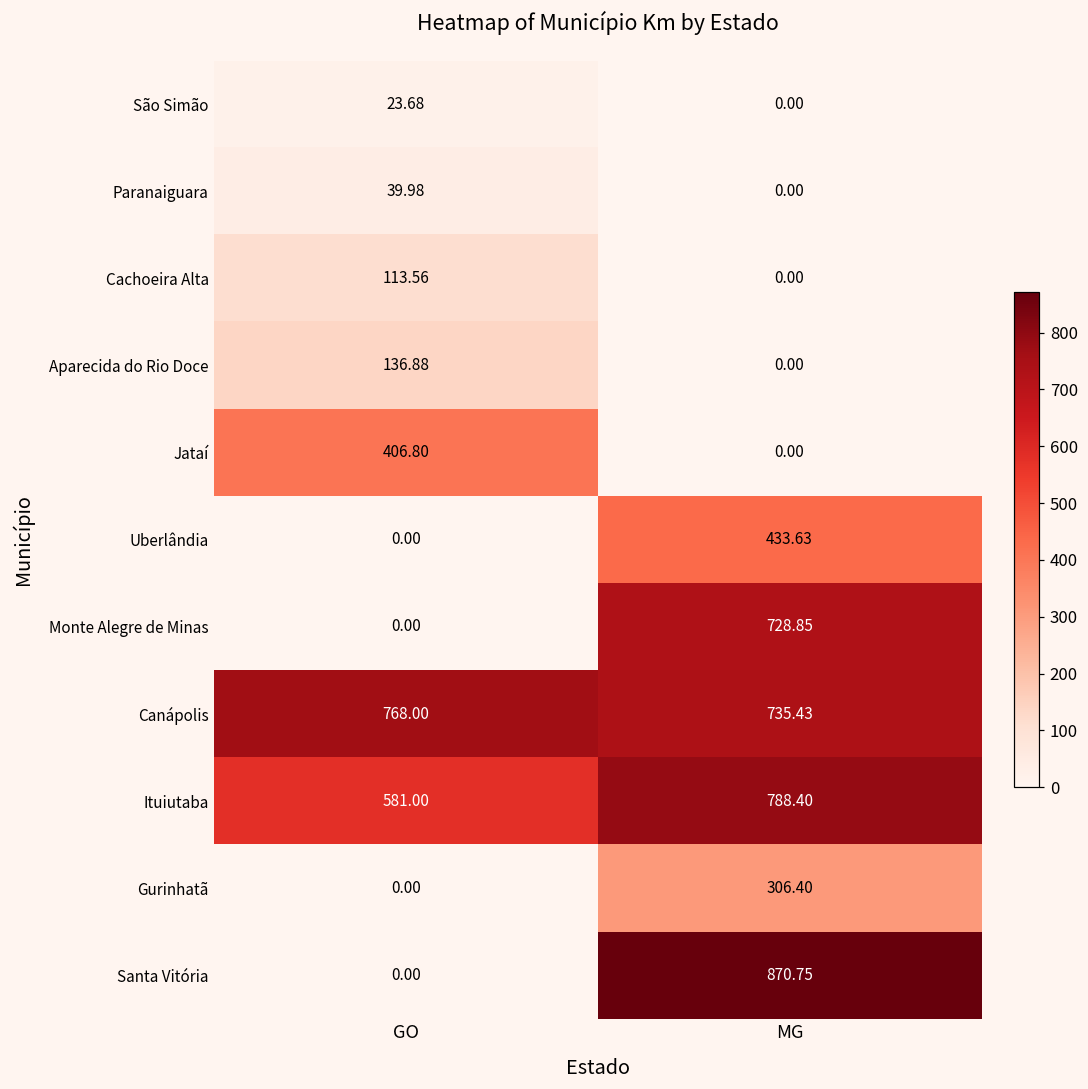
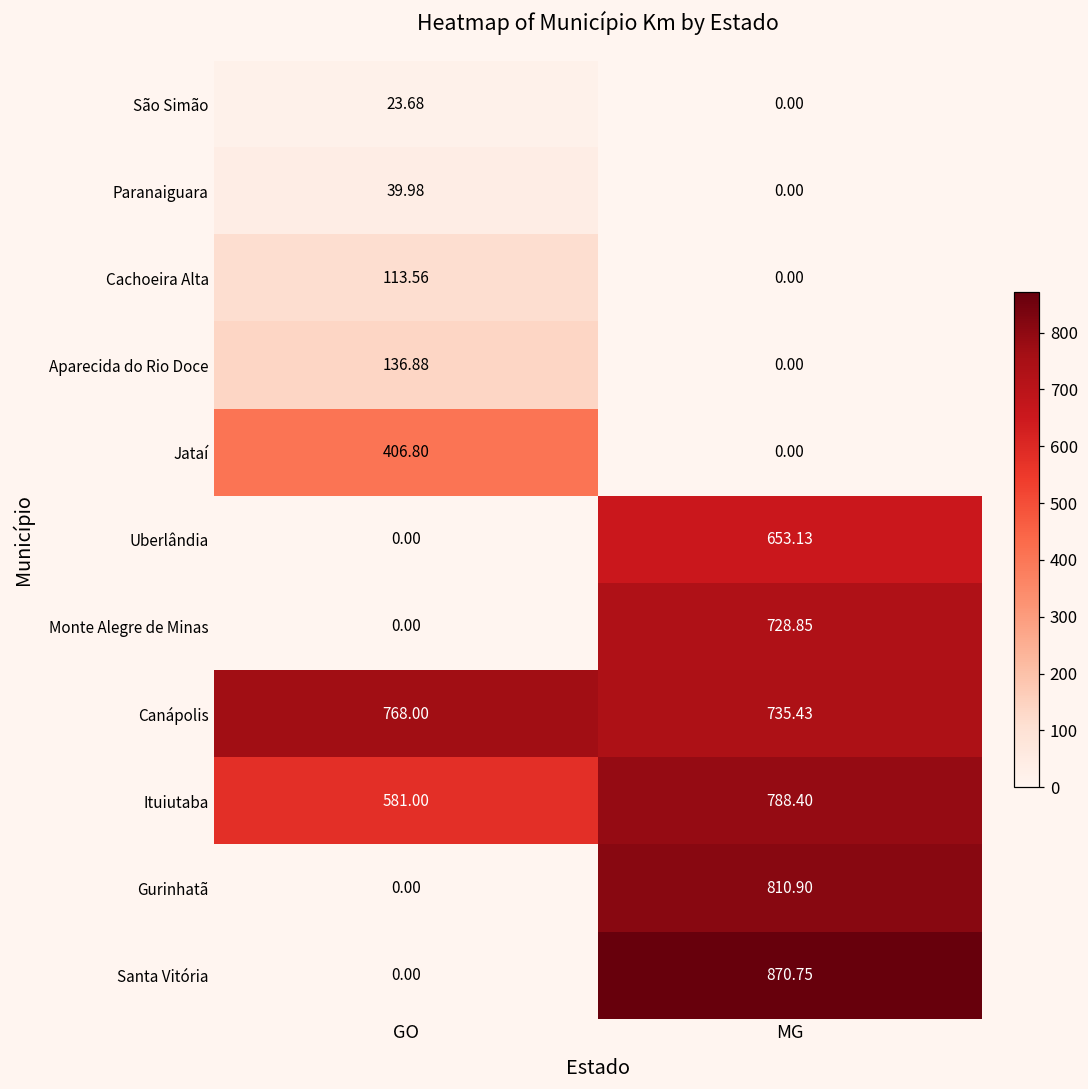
Uberlândia, MG: 433.63 -> 653.13
Gurinhatã, MG: 306.40 -> 810.90
